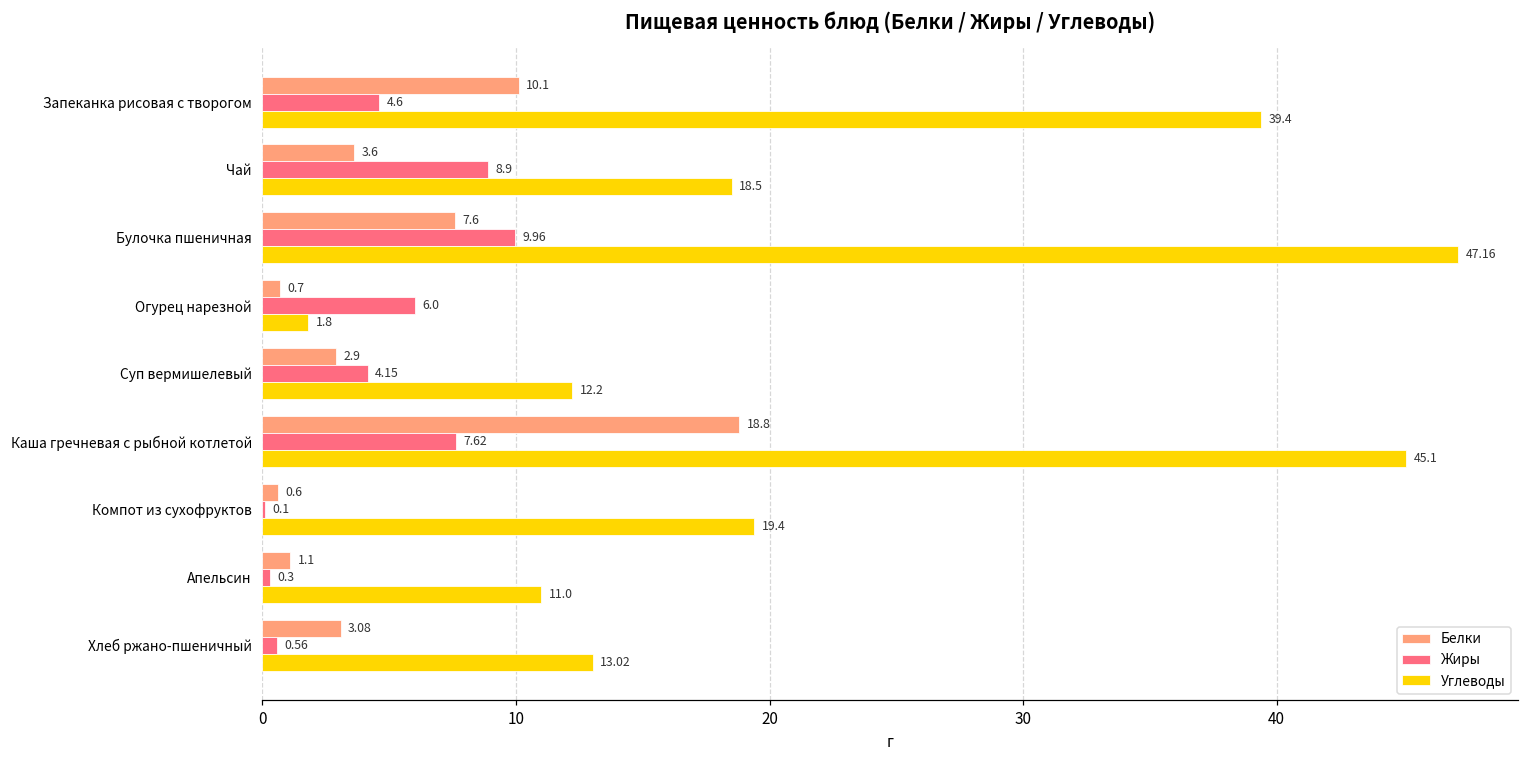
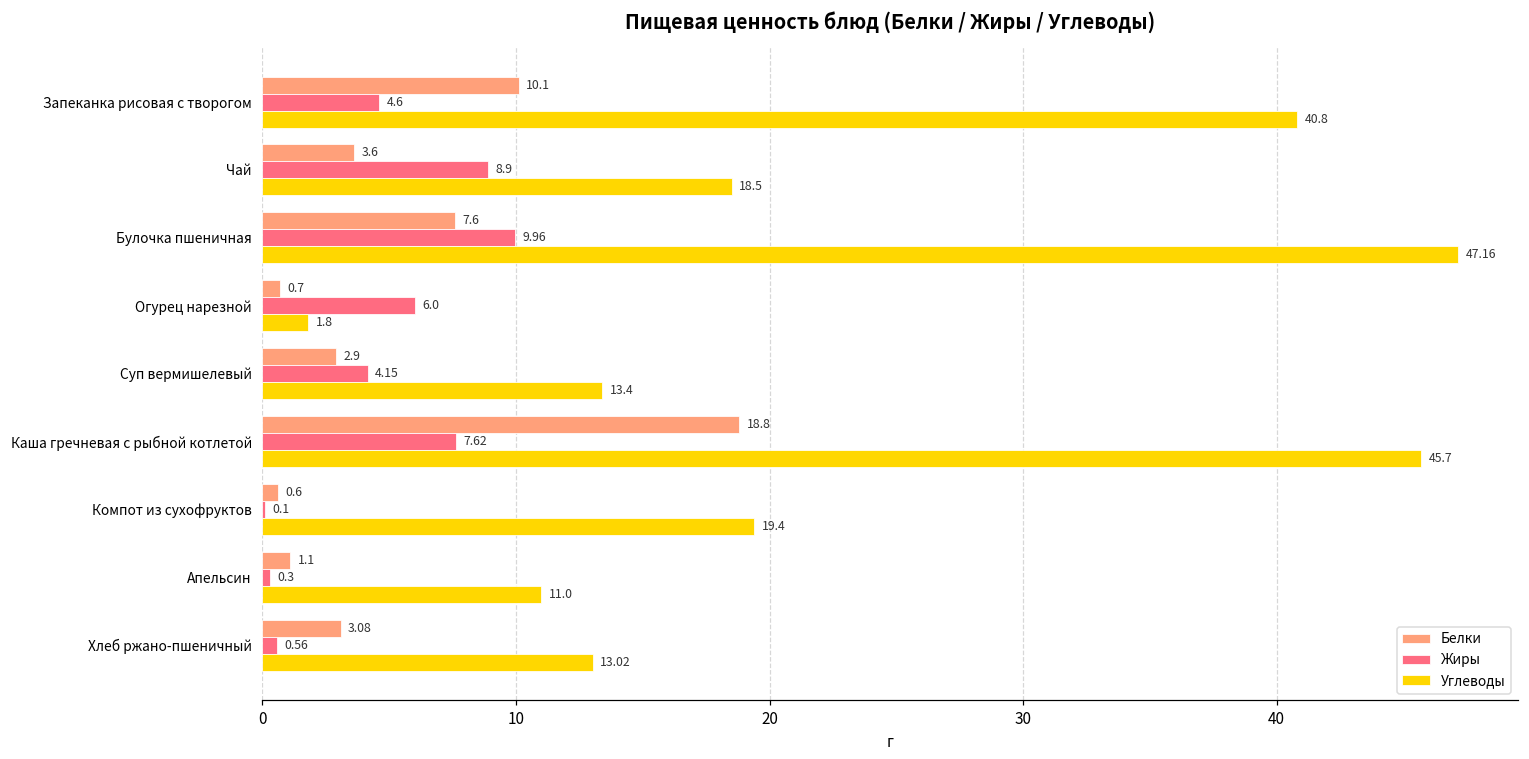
Углеводы, Запеканка рисовая с творогом: 39.4 -> 40.8
Углеводы, Суп вермишелевый: 12.2 -> 13.4
Углеводы, Каша гречневая с рыбной котлетой: 45.1 -> 45.7
